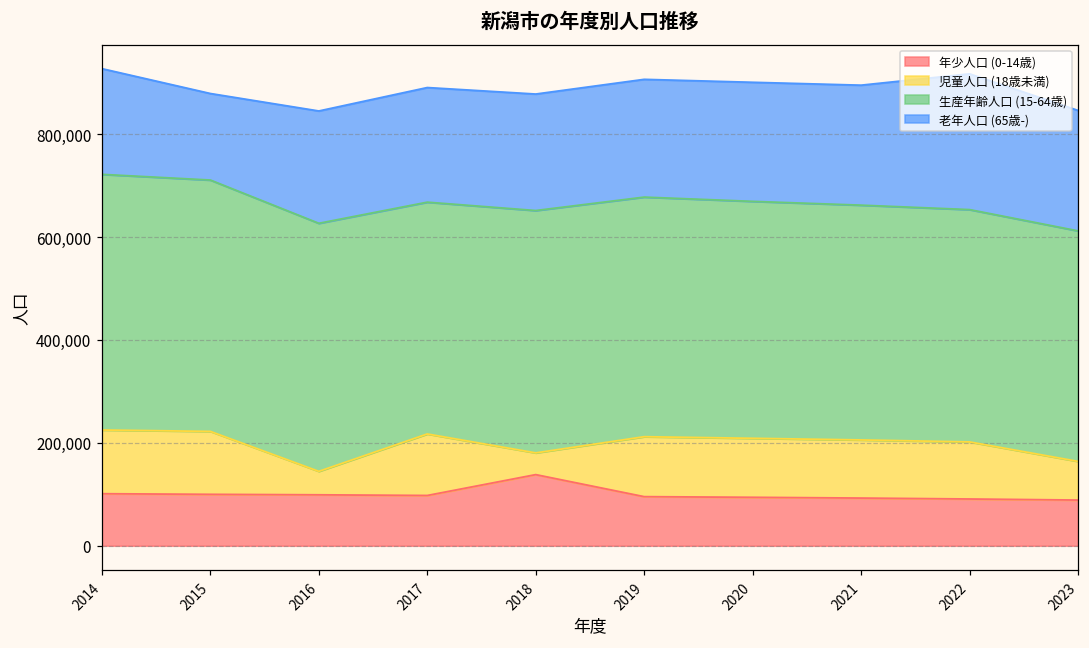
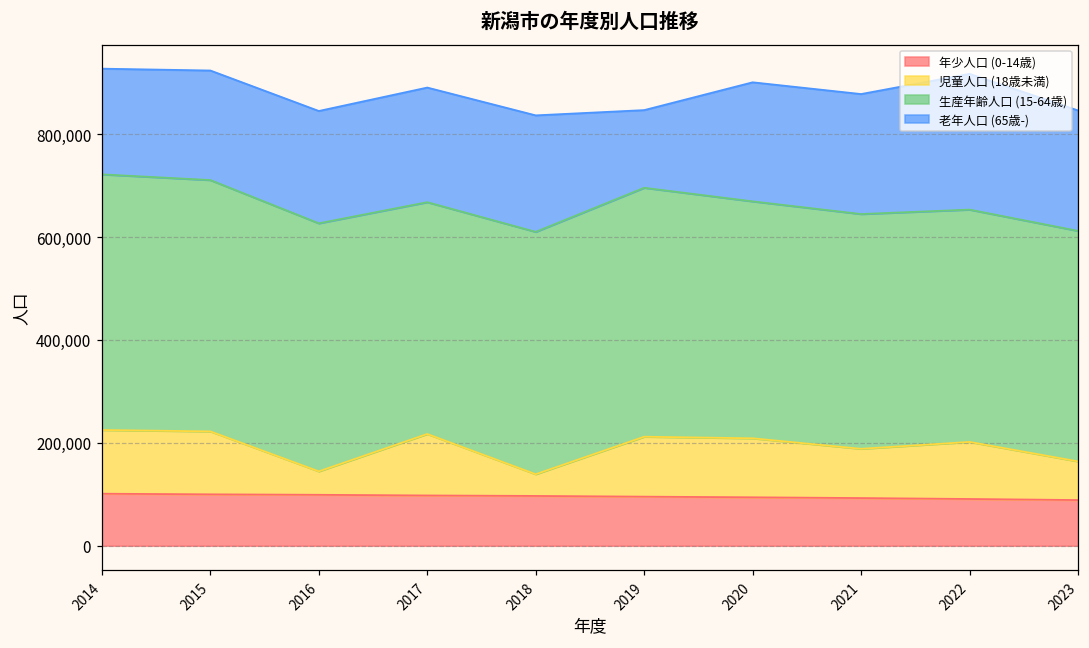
老年人口 (65歳-), 2015: 170,000 -> 210,000
年少人口 (0-14歳), 2018: 140,000 -> 100,000
生産年齢人口 (15-64歳), 2019: 470,000 -> 480,000
老年人口 (65歳-), 2019: 230,000 -> 150,000
児童人口 (18歳未満), 2021: 110,000 -> 100,000
